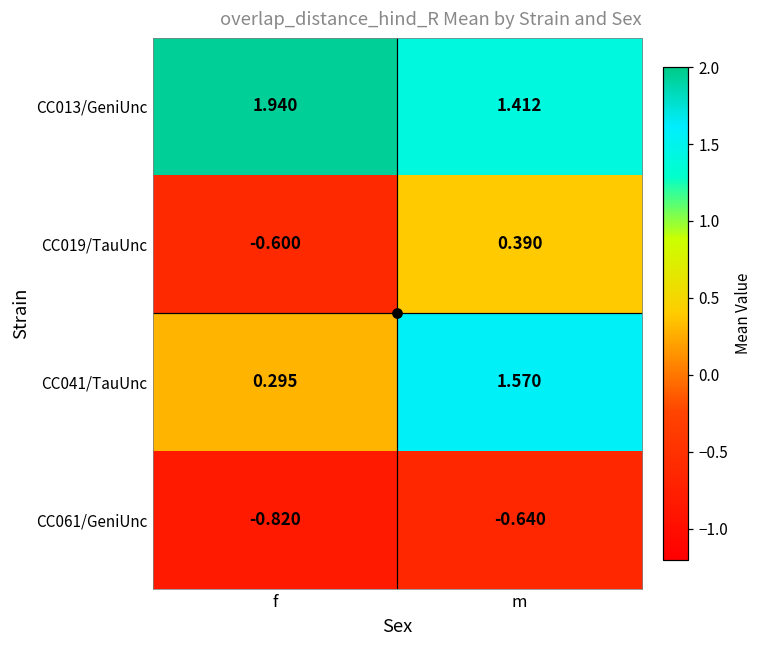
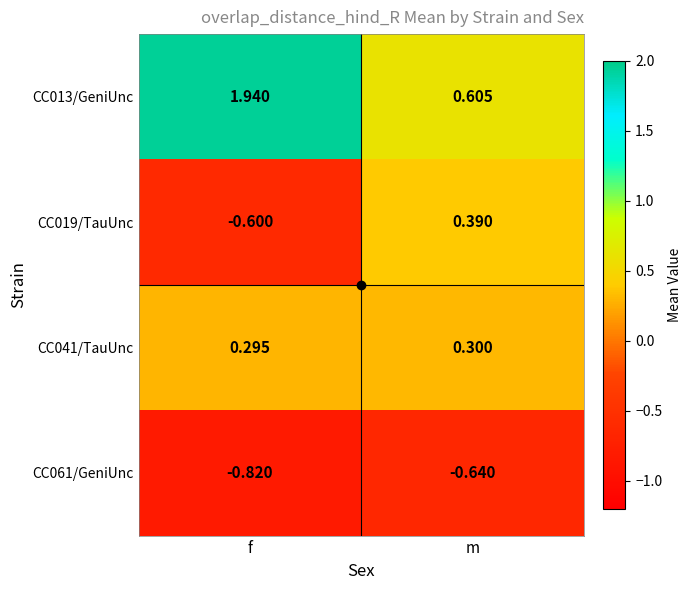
CC013/GeniUnc, m: 1.412 -> 0.605
CC041/TauUnc, m: 1.570 -> 0.300
